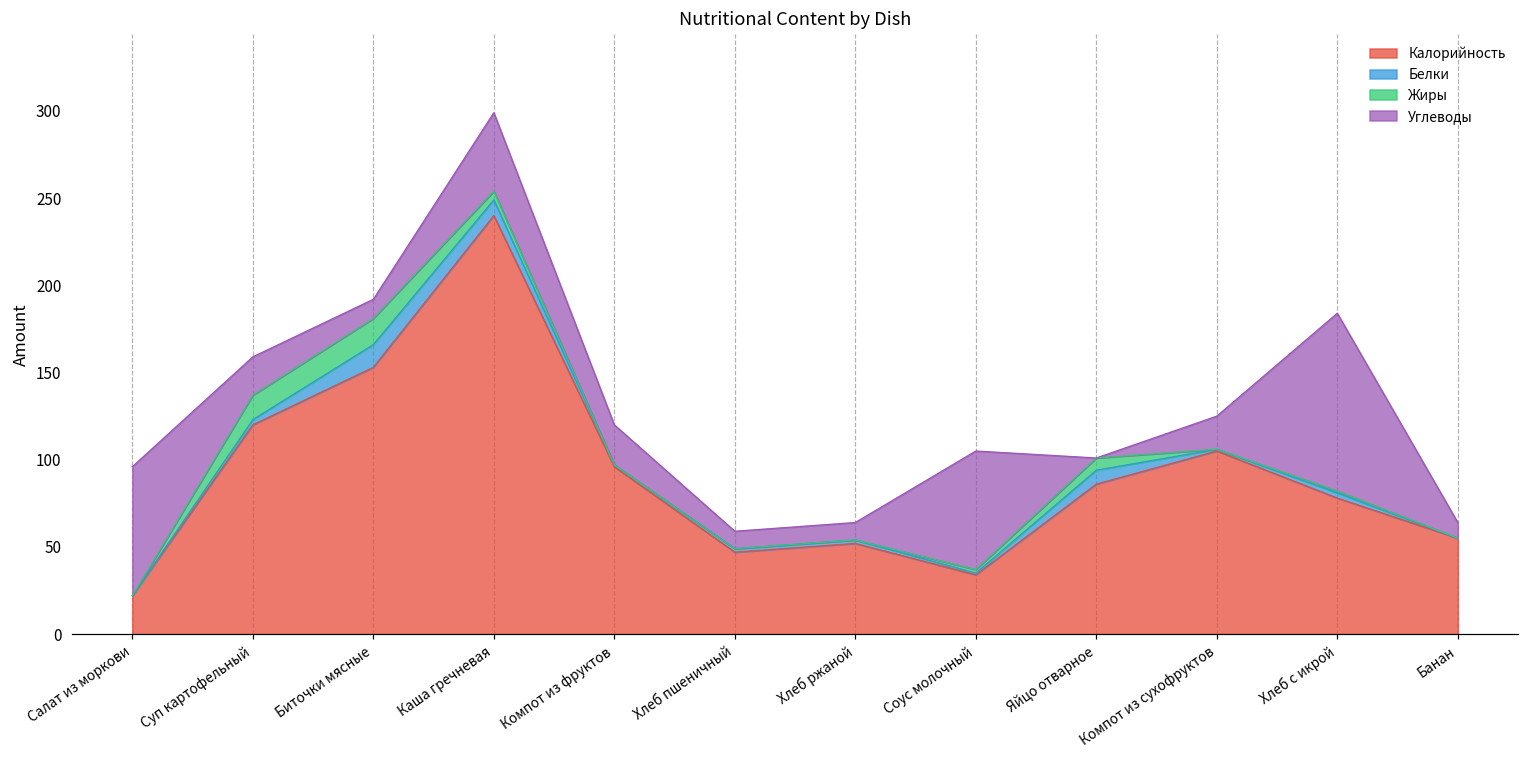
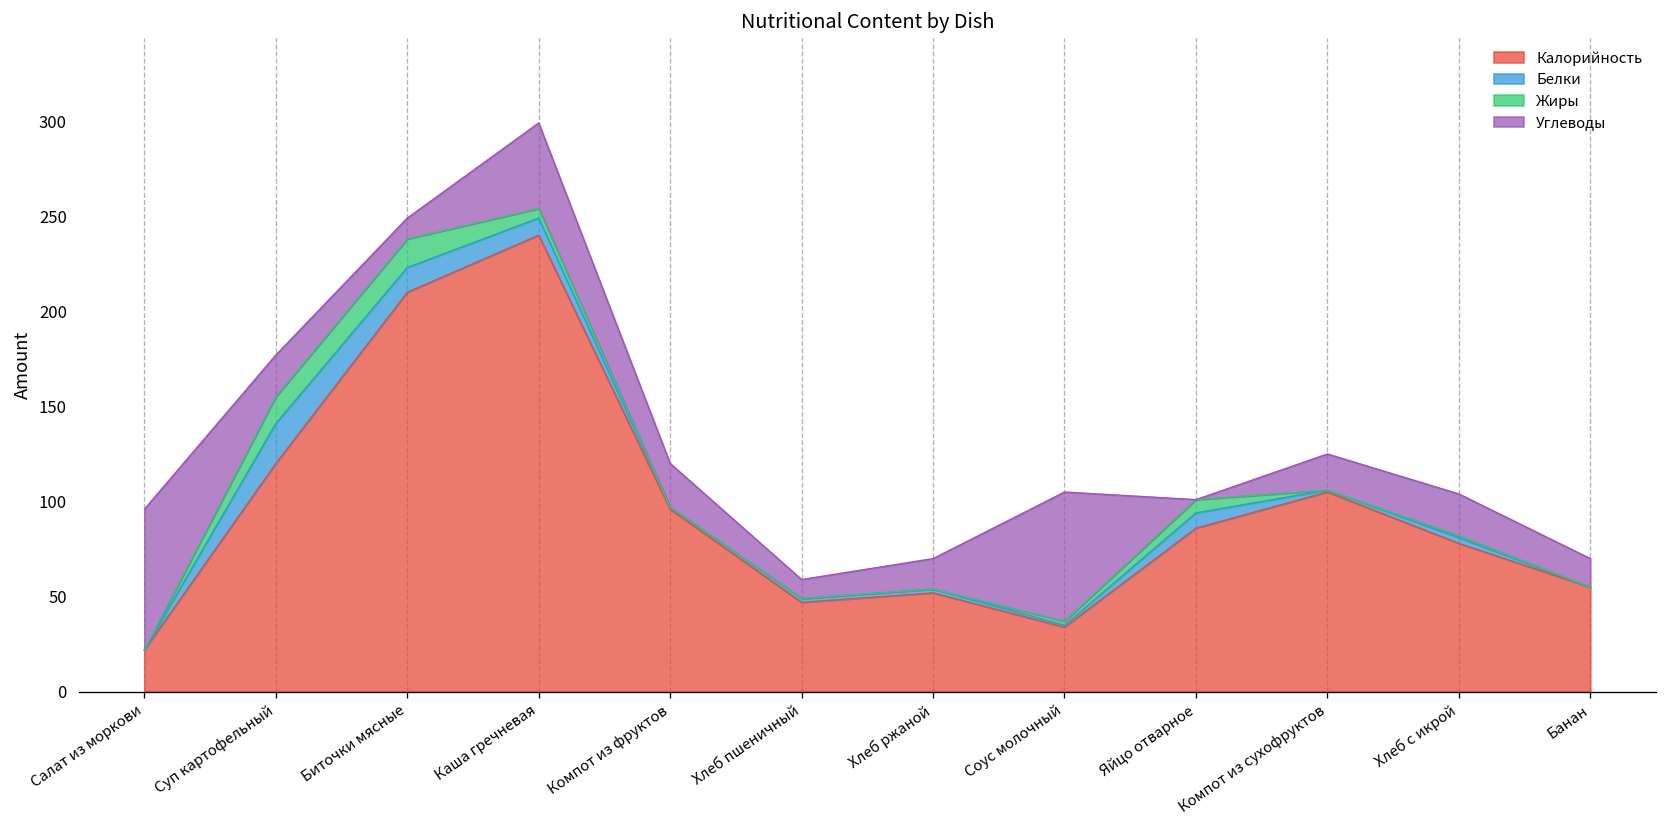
Белки, Суп картофельный: 3 -> 21
Калорийность, Биточки мясные: 153 -> 210
Углеводы, Хлеб ржаной: 10 -> 16
Углеводы, Хлеб с икрой: 102 -> 22
Углеводы, Банан: 9 -> 15
